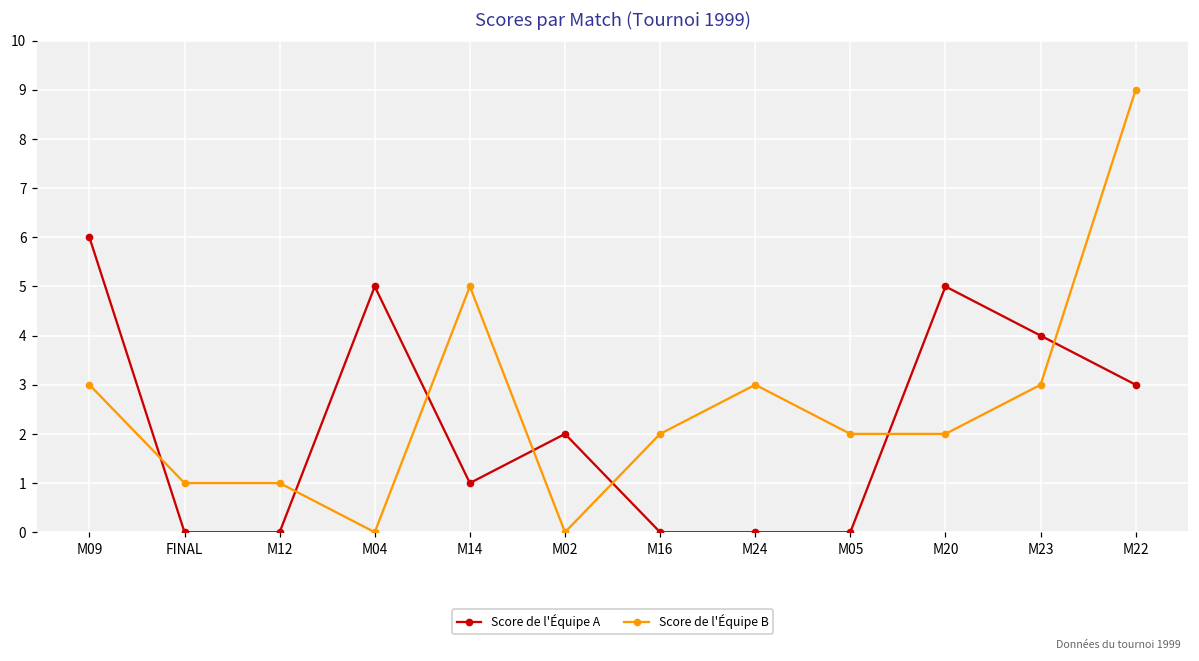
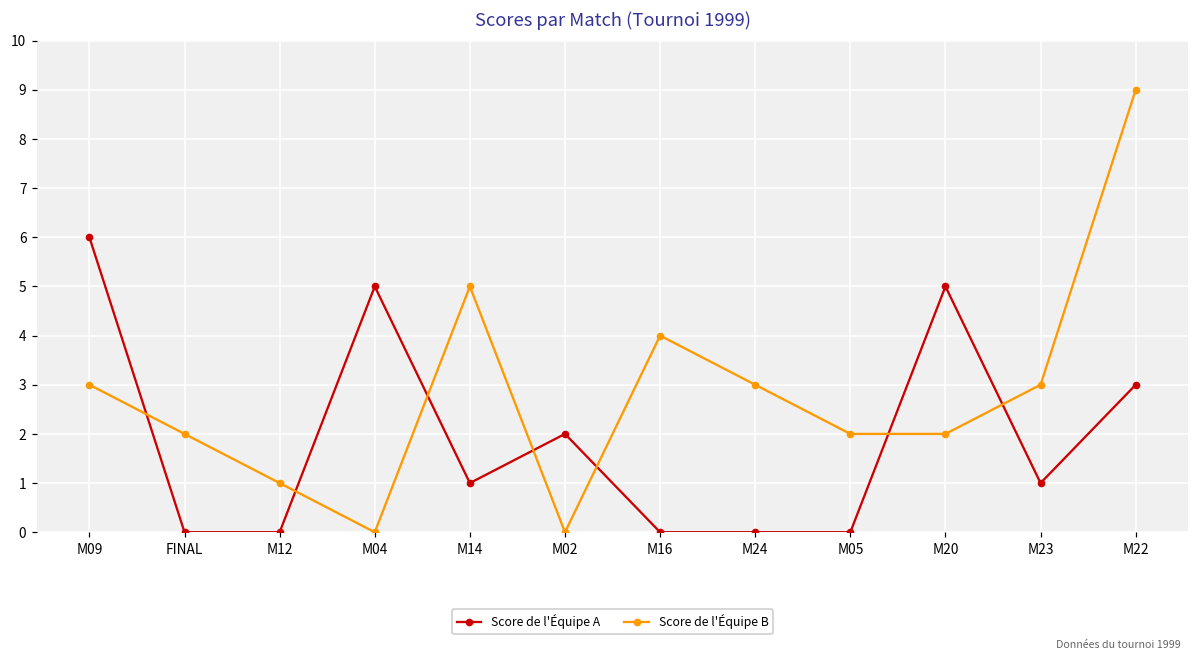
Score de l'Équipe B, FINAL: 1 -> 2
Score de l'Équipe B, M16: 2 -> 4
Score de l'Équipe A, M23: 4 -> 1
